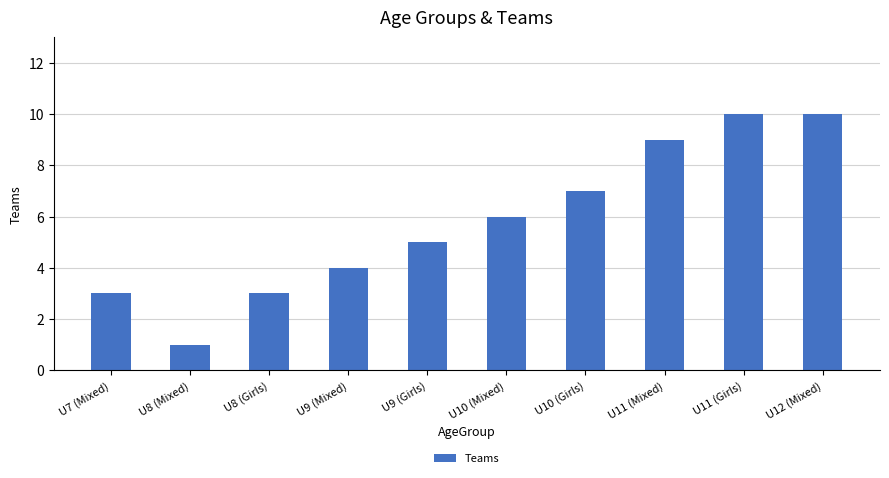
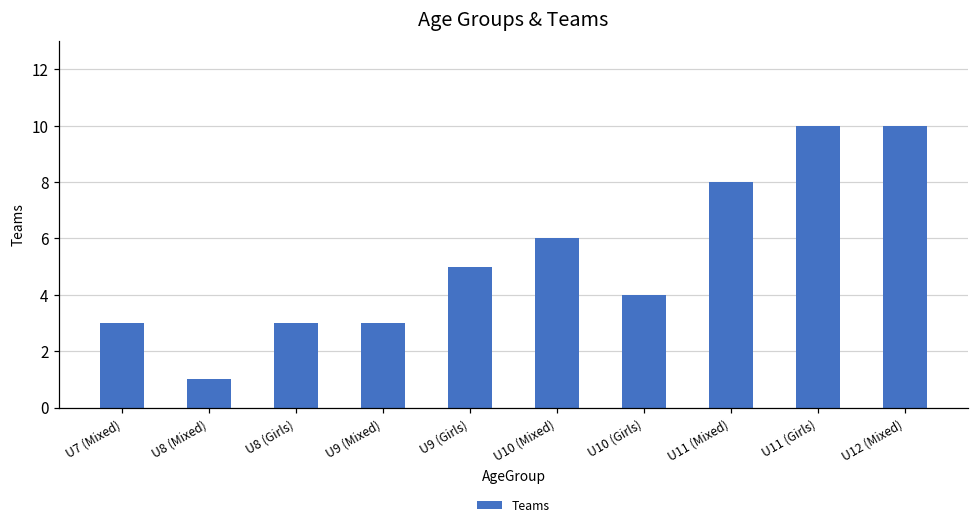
U9 (Mixed): 4 -> 3
U10 (Girls): 7 -> 4
U11 (Mixed): 9 -> 8
